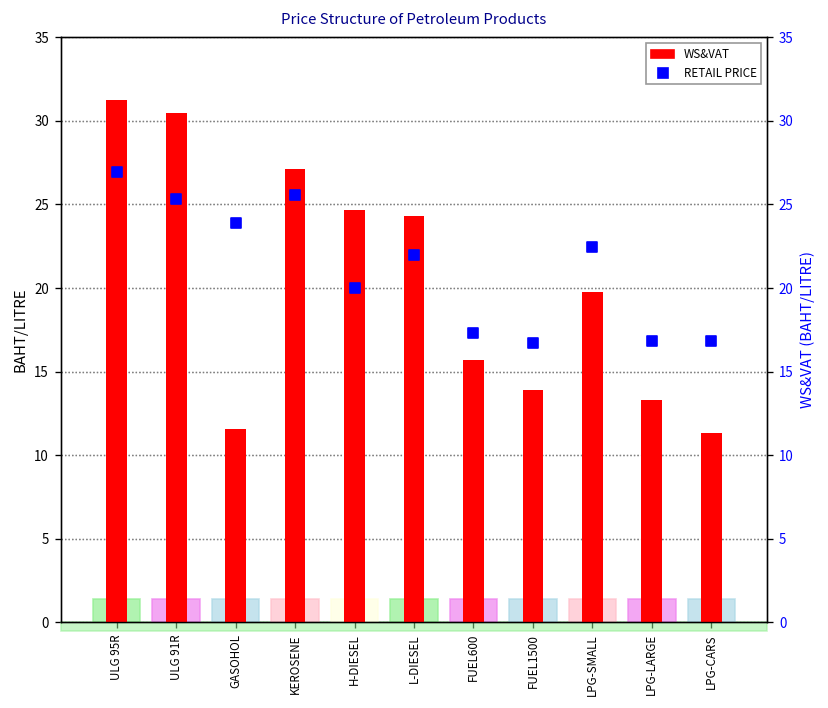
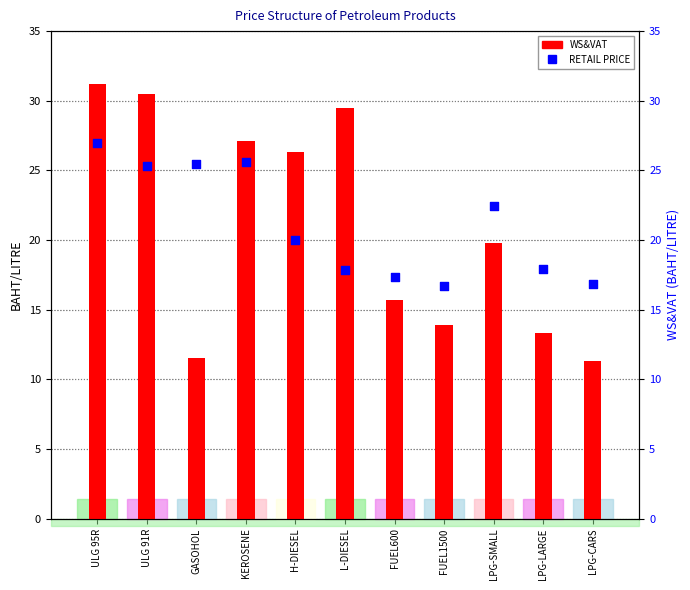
WS&VAT, H-DIESEL: 24.7 -> 26.3
WS&VAT, L-DIESEL: 24.3 -> 29.5
RETAIL PRICE, GASOHOL: 23.9 -> 25.4
RETAIL PRICE, L-DIESEL: 22.0 -> 17.9
RETAIL PRICE, LPG-LARGE: 16.8 -> 17.9
